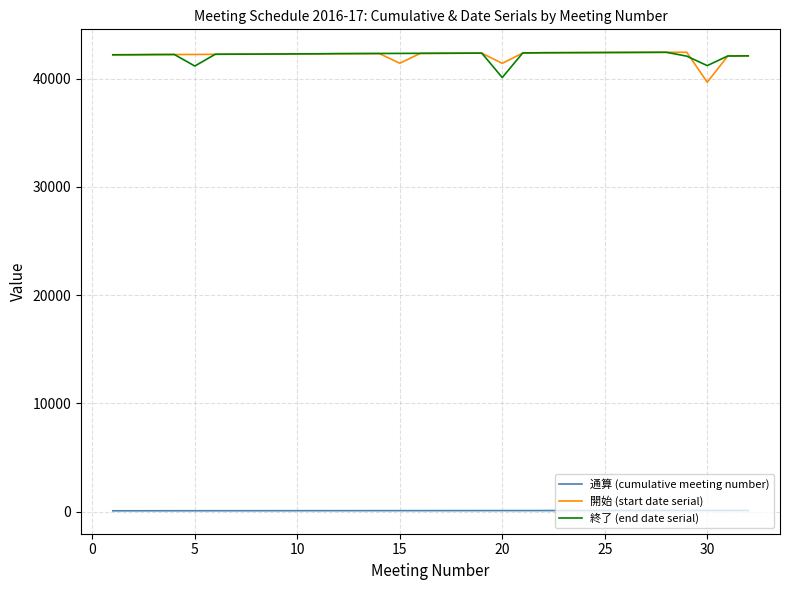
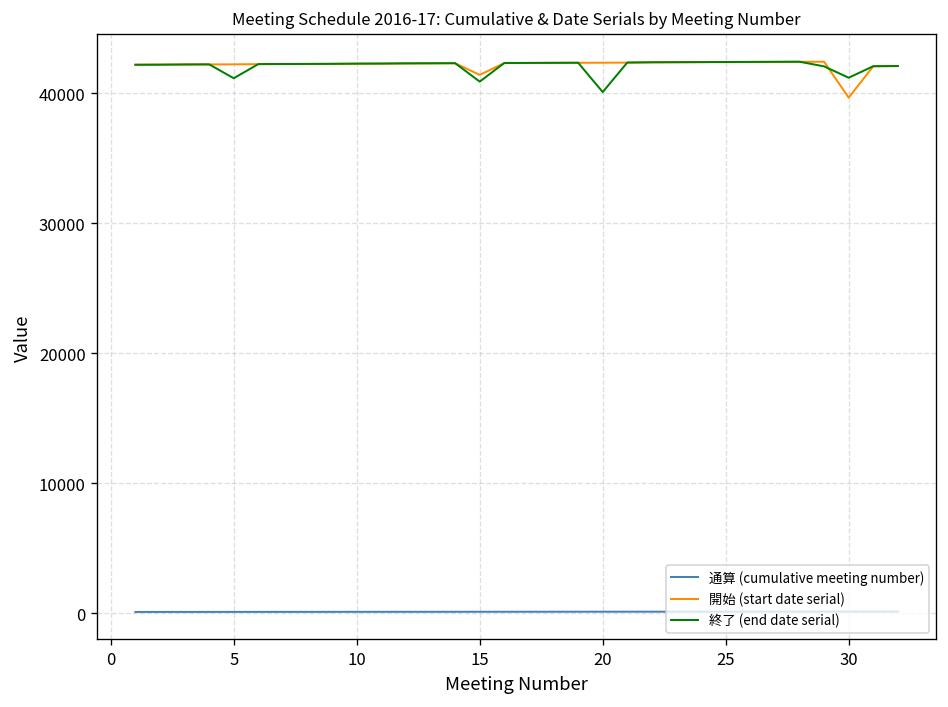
終了 (end date serial), 15: 42300 -> 40900
開始 (start date serial), 20: 41400 -> 42400
